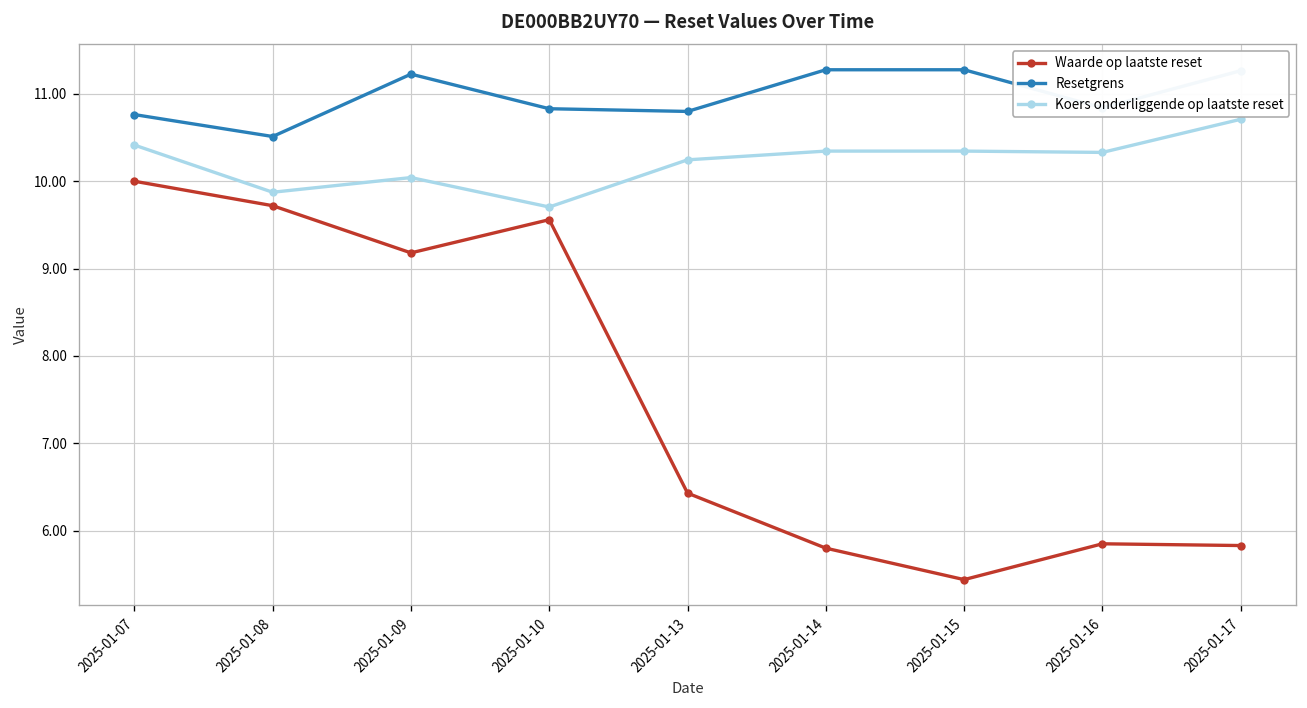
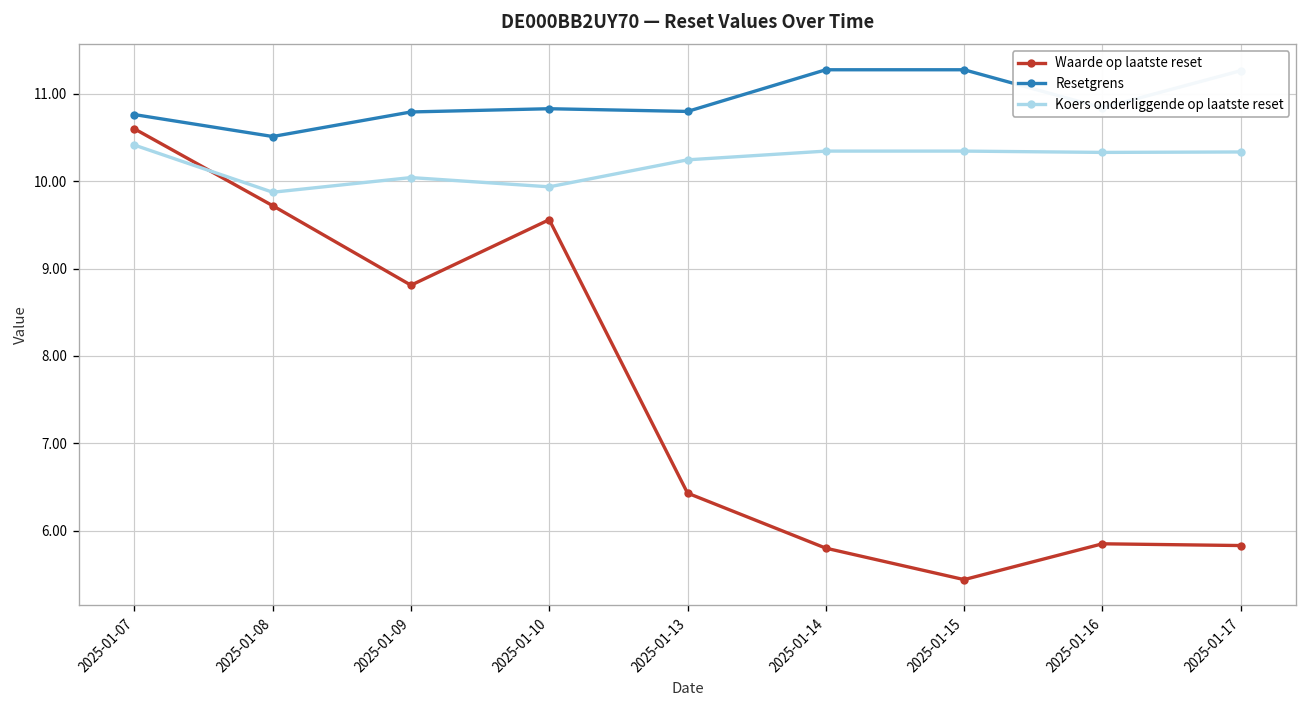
Waarde op laatste reset, 2025-01-07: 10.0 -> 10.6
Waarde op laatste reset, 2025-01-09: 9.2 -> 8.8
Resetgrens, 2025-01-09: 11.2 -> 10.8
Koers onderliggende op laatste reset, 2025-01-10: 9.7 -> 9.9
Koers onderliggende op laatste reset, 2025-01-17: 10.7 -> 10.3
